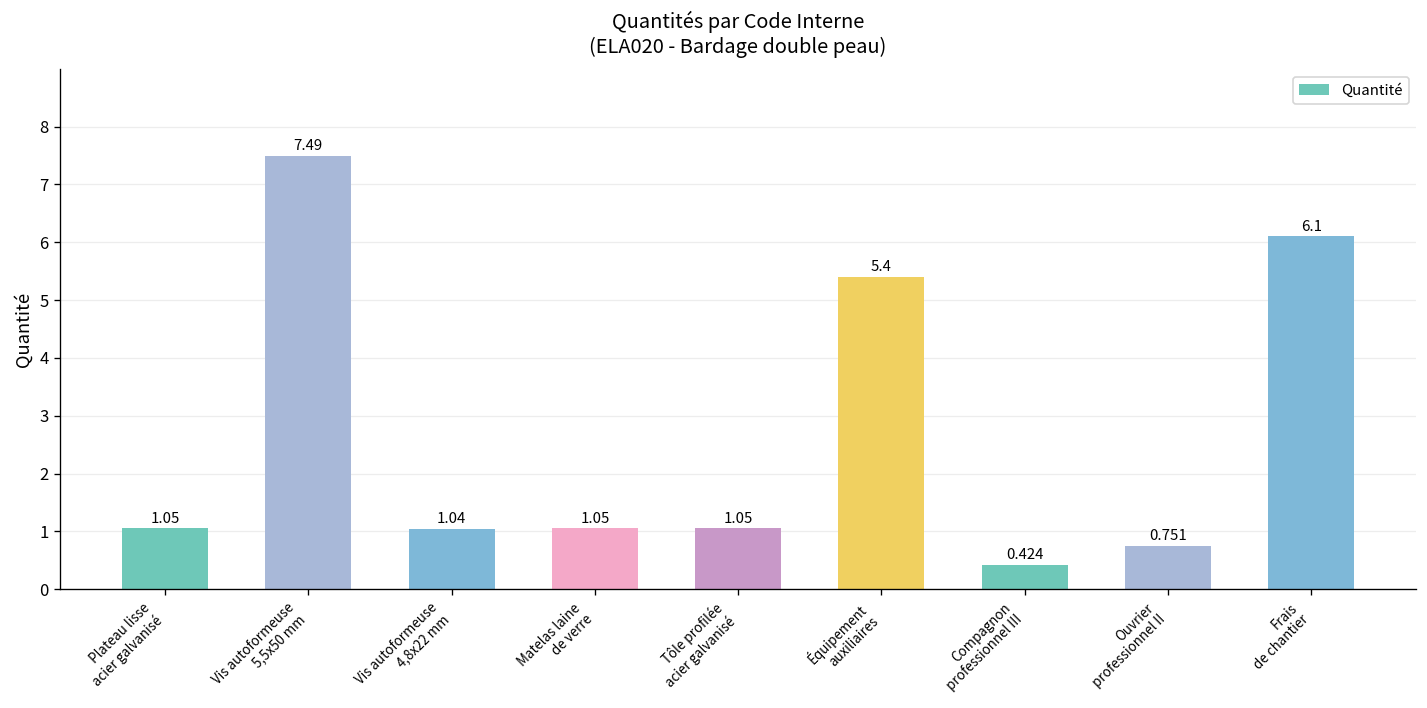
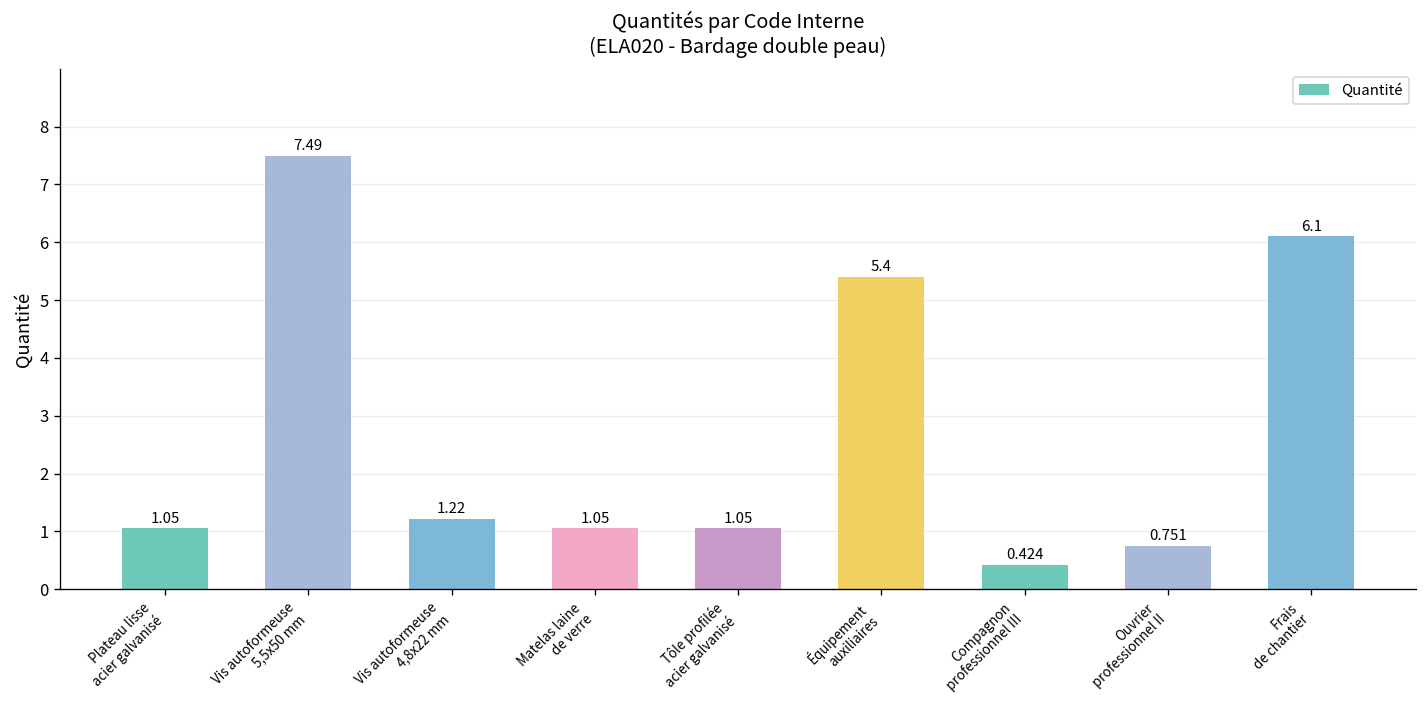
Vis autoformeuse 4,8x22 mm: 1.04 -> 1.22
